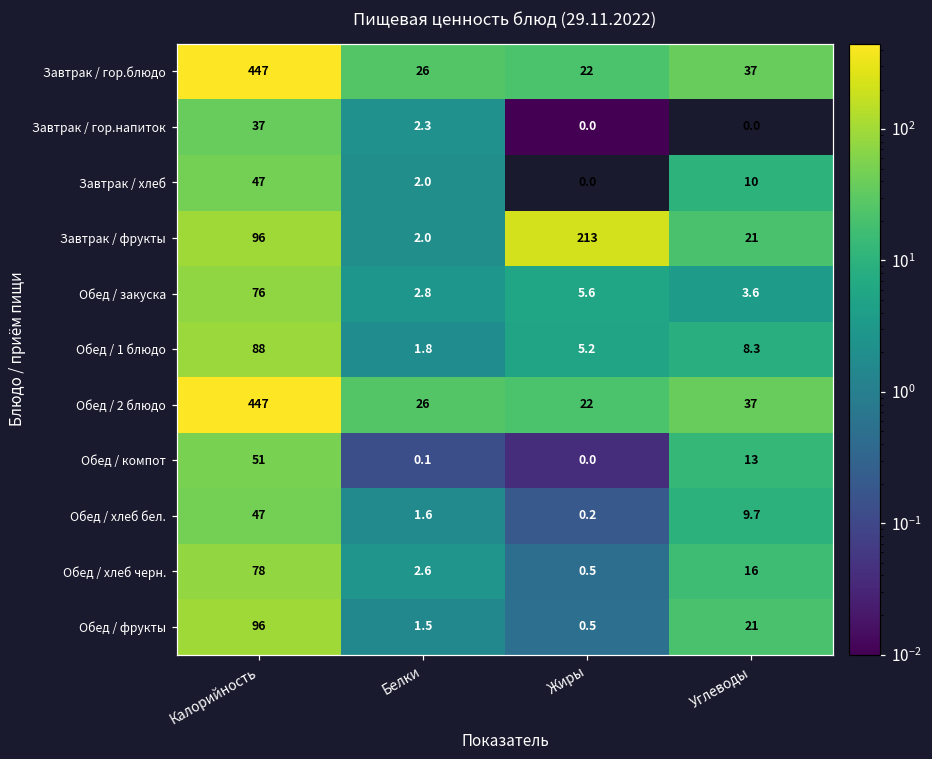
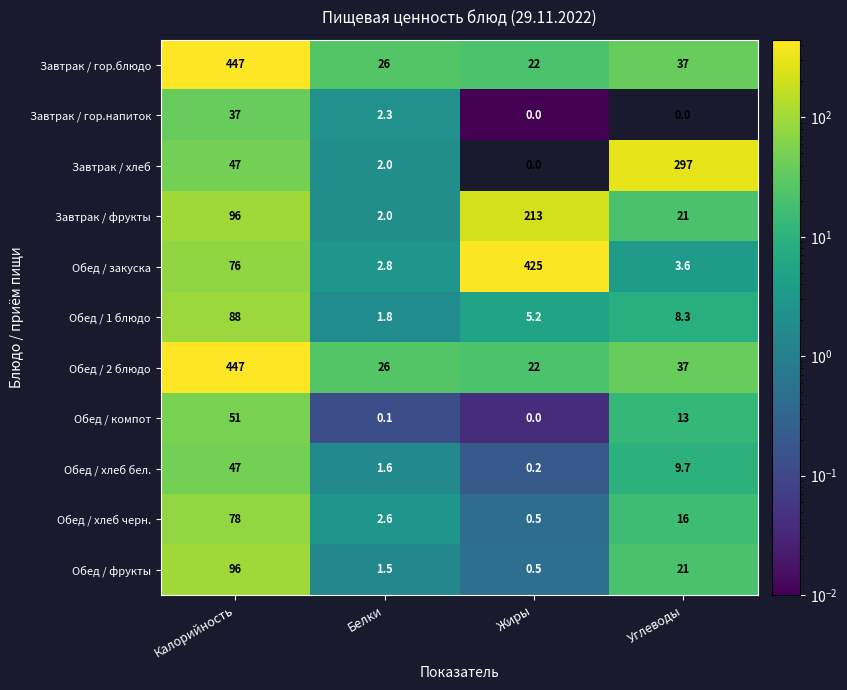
Завтрак / хлеб, Углеводы: 10 -> 297
Обед / закуска, Жиры: 5.6 -> 425
